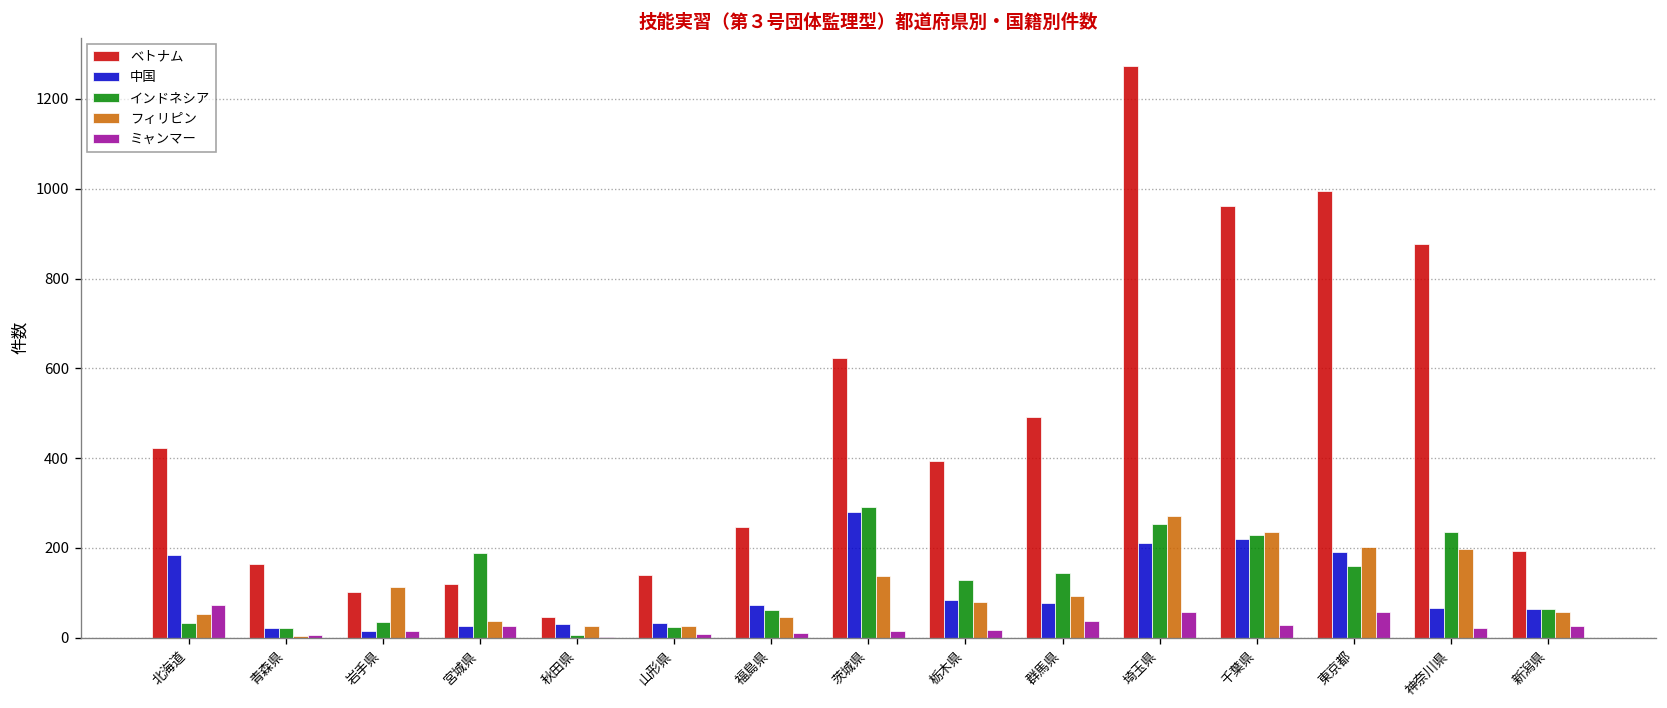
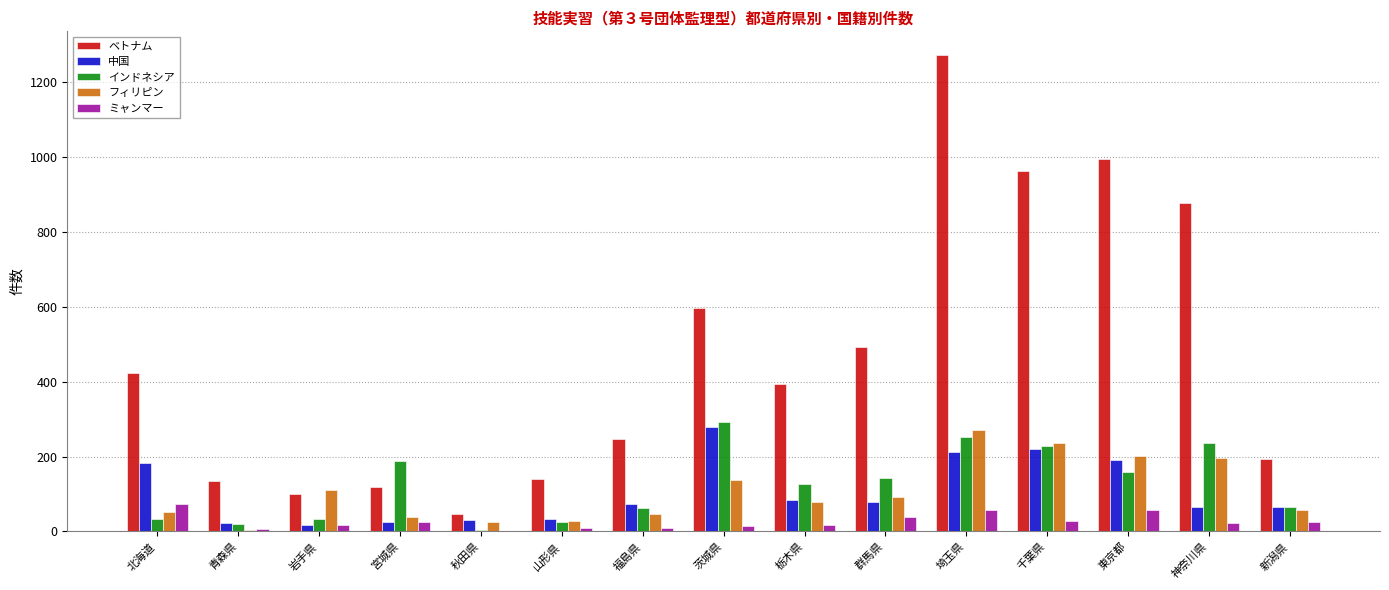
ベトナム, 青森県: 170 -> 140
ベトナム, 茨城県: 620 -> 600
